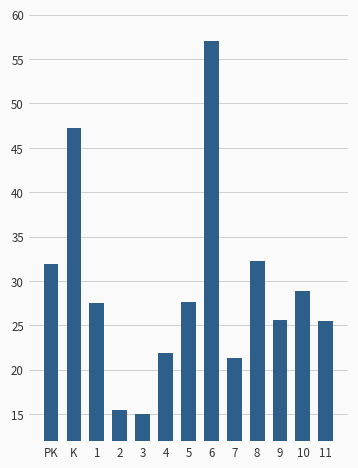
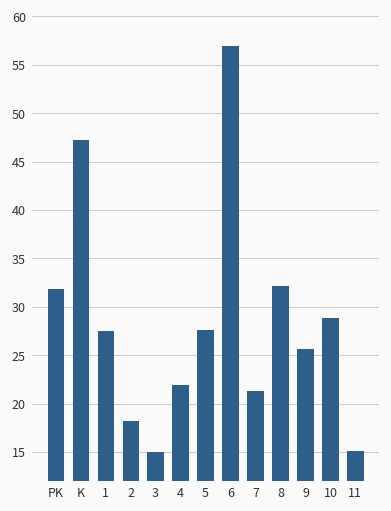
2: 16 -> 18
11: 25 -> 15
